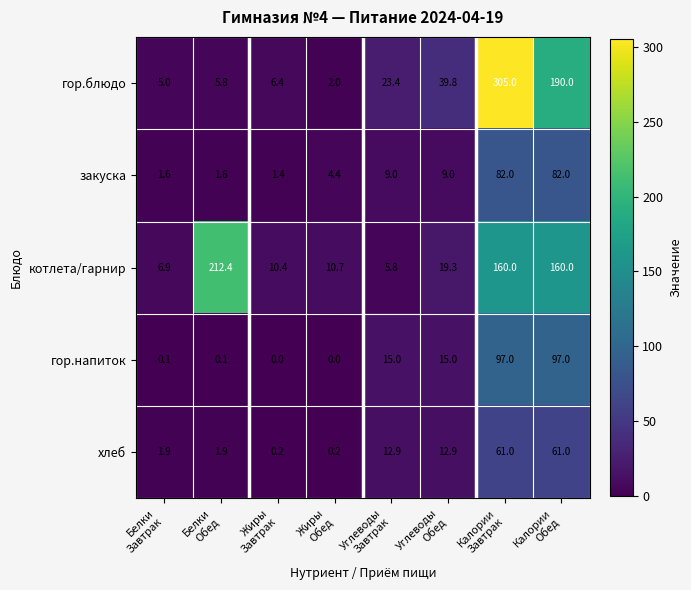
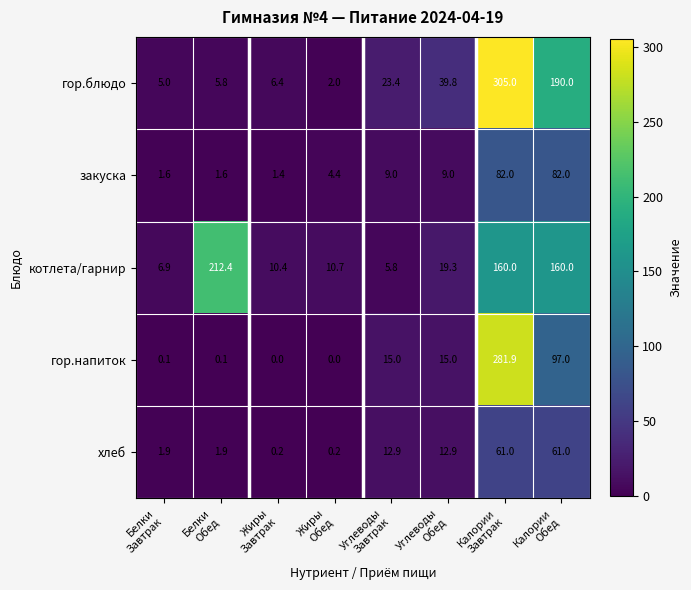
гор.напиток, Калории Завтрак: 97.0 -> 281.9
